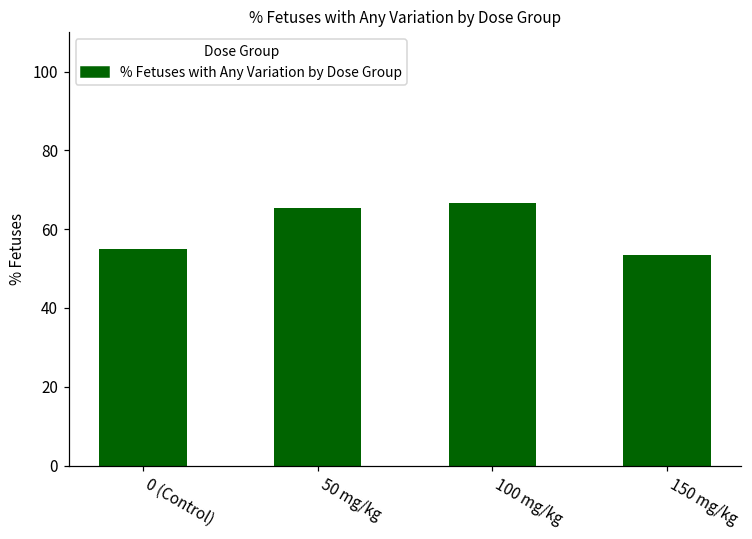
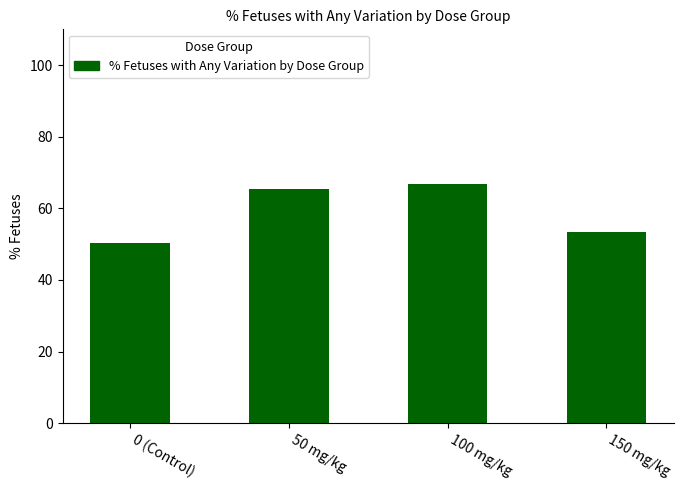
0 (Control): 55 -> 50
